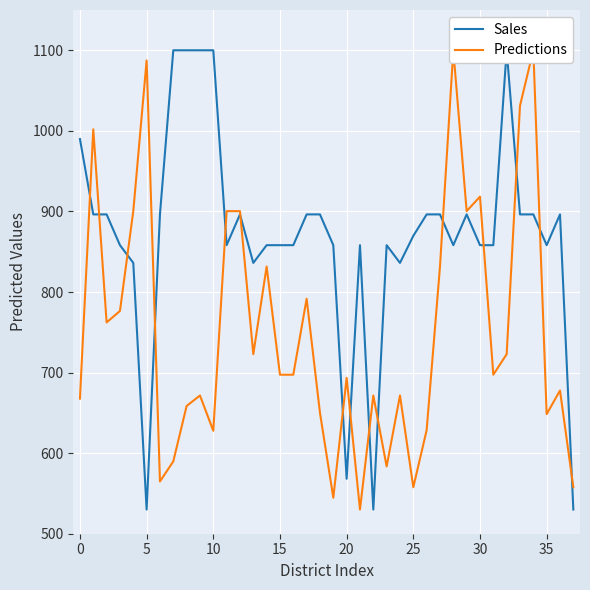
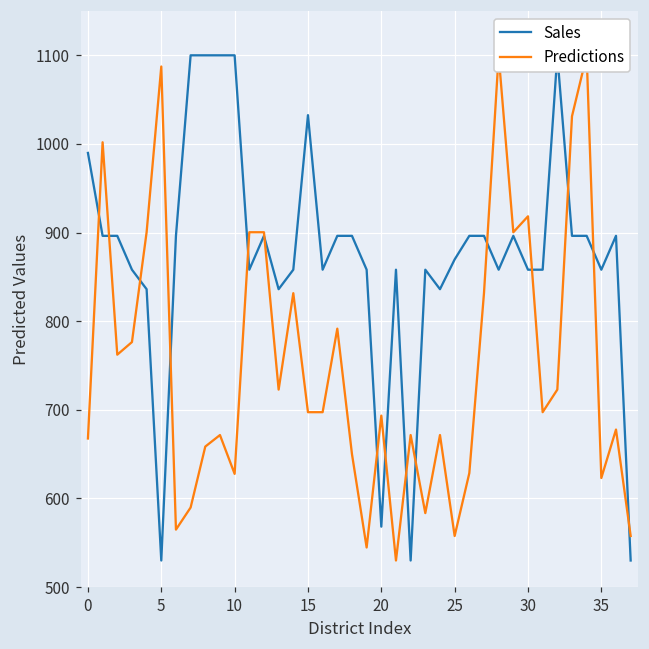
Sales, 15: 860 -> 1030
Predictions, 35: 650 -> 620
